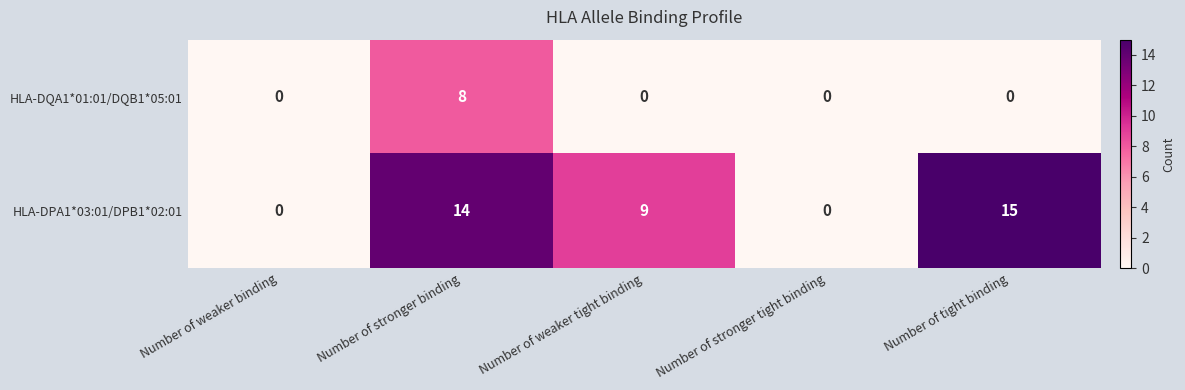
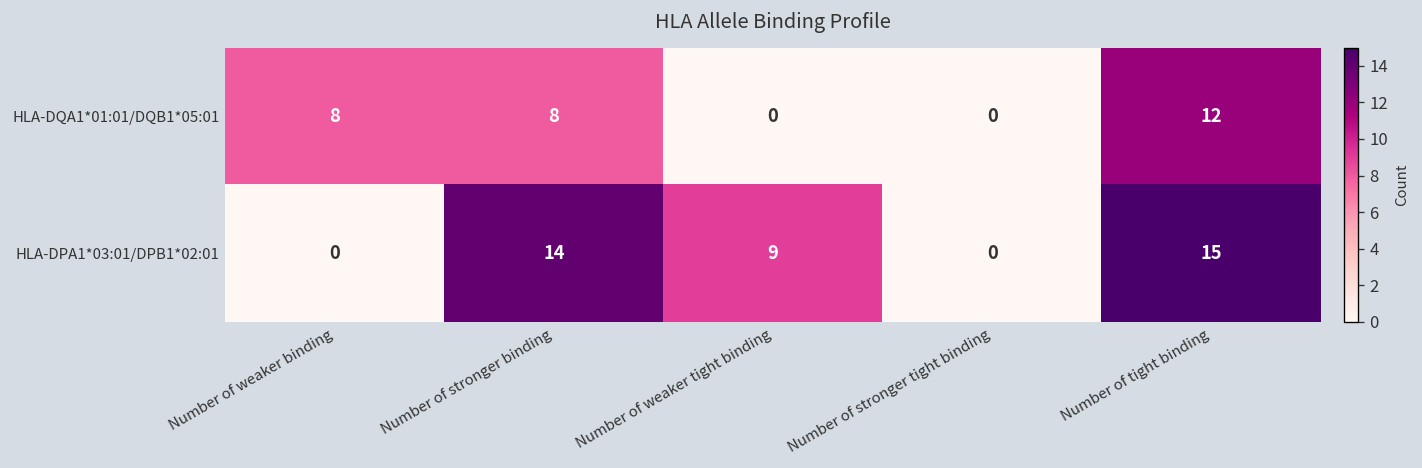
HLA-DQA1*01:01/DQB1*05:01, Number of weaker binding: 0 -> 8
HLA-DQA1*01:01/DQB1*05:01, Number of tight binding: 0 -> 12
